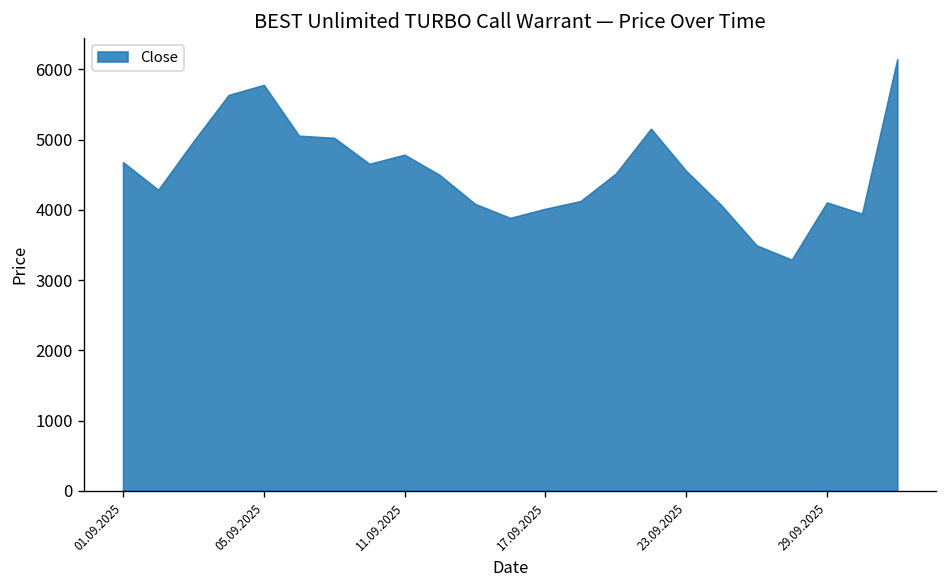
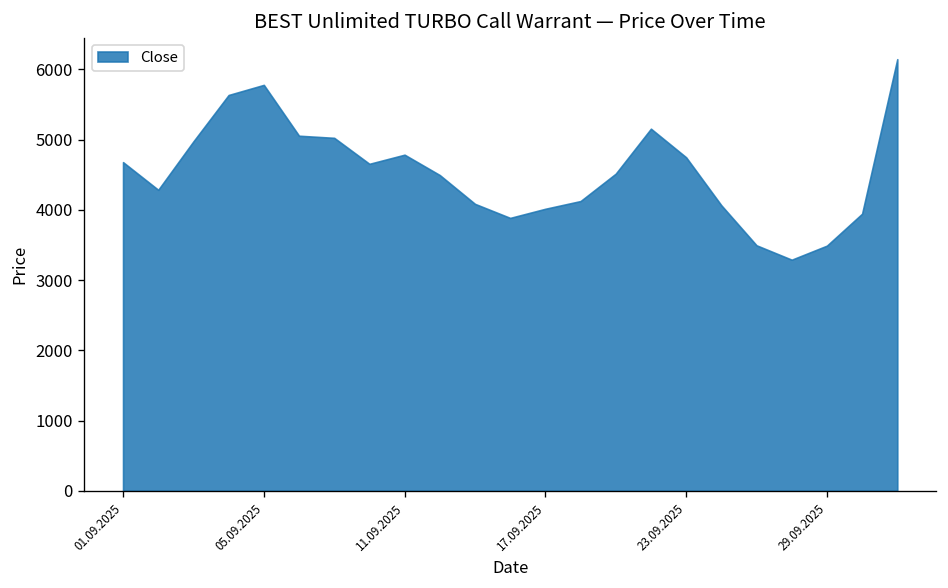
23.09.2025: 4600 -> 4700
29.09.2025: 4100 -> 3500
